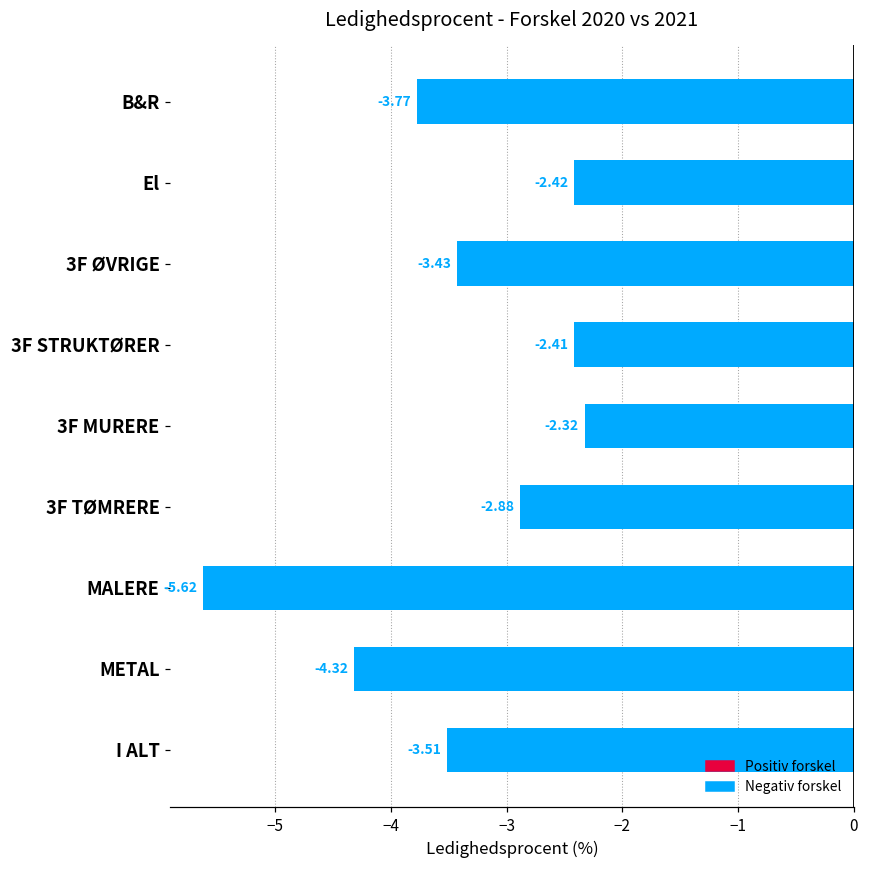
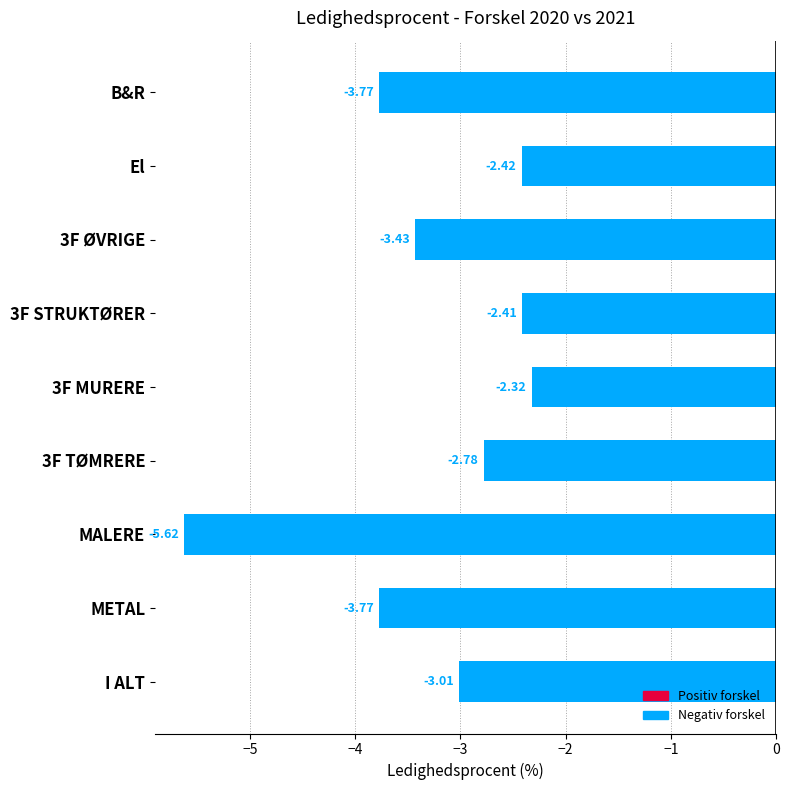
3F TØMRERE: -2.88 -> -2.78
METAL: -4.32 -> -3.77
I ALT: -3.51 -> -3.01
